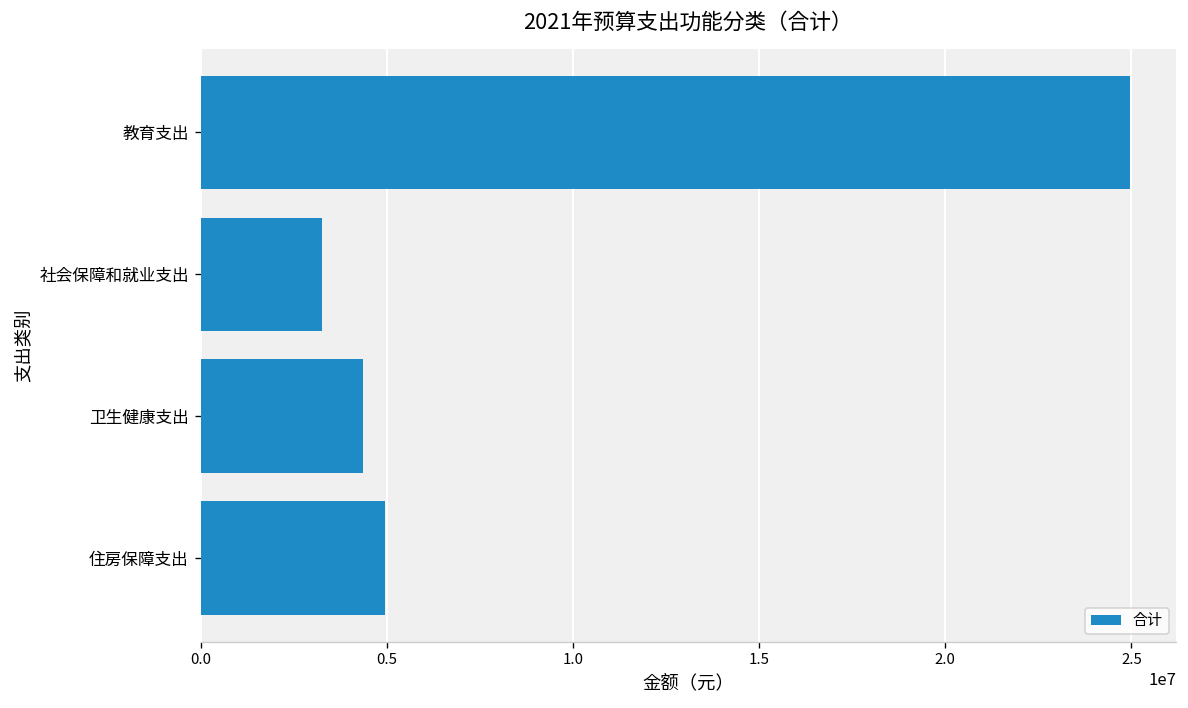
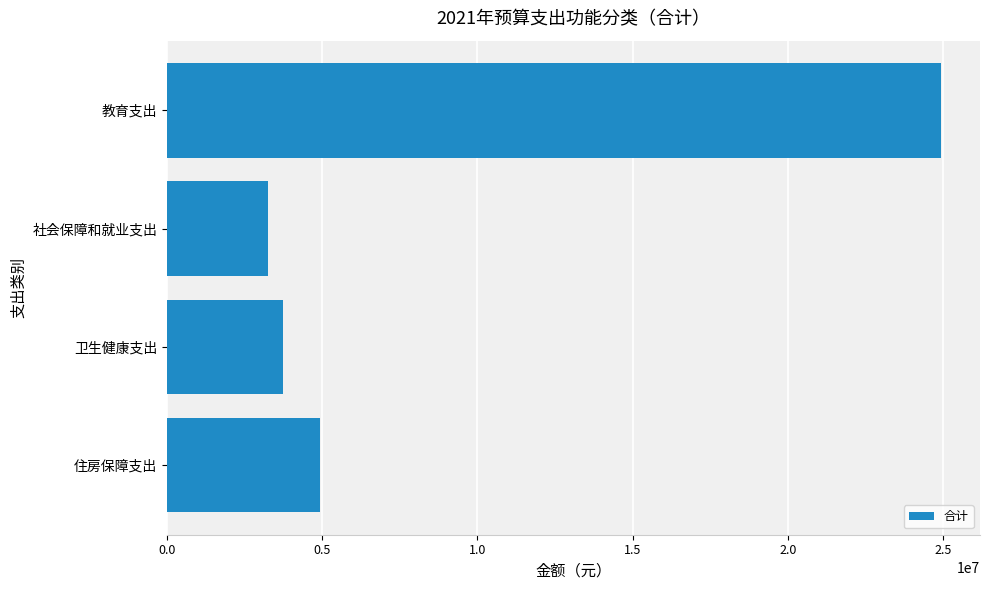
卫生健康支出: 4400000 -> 3700000
